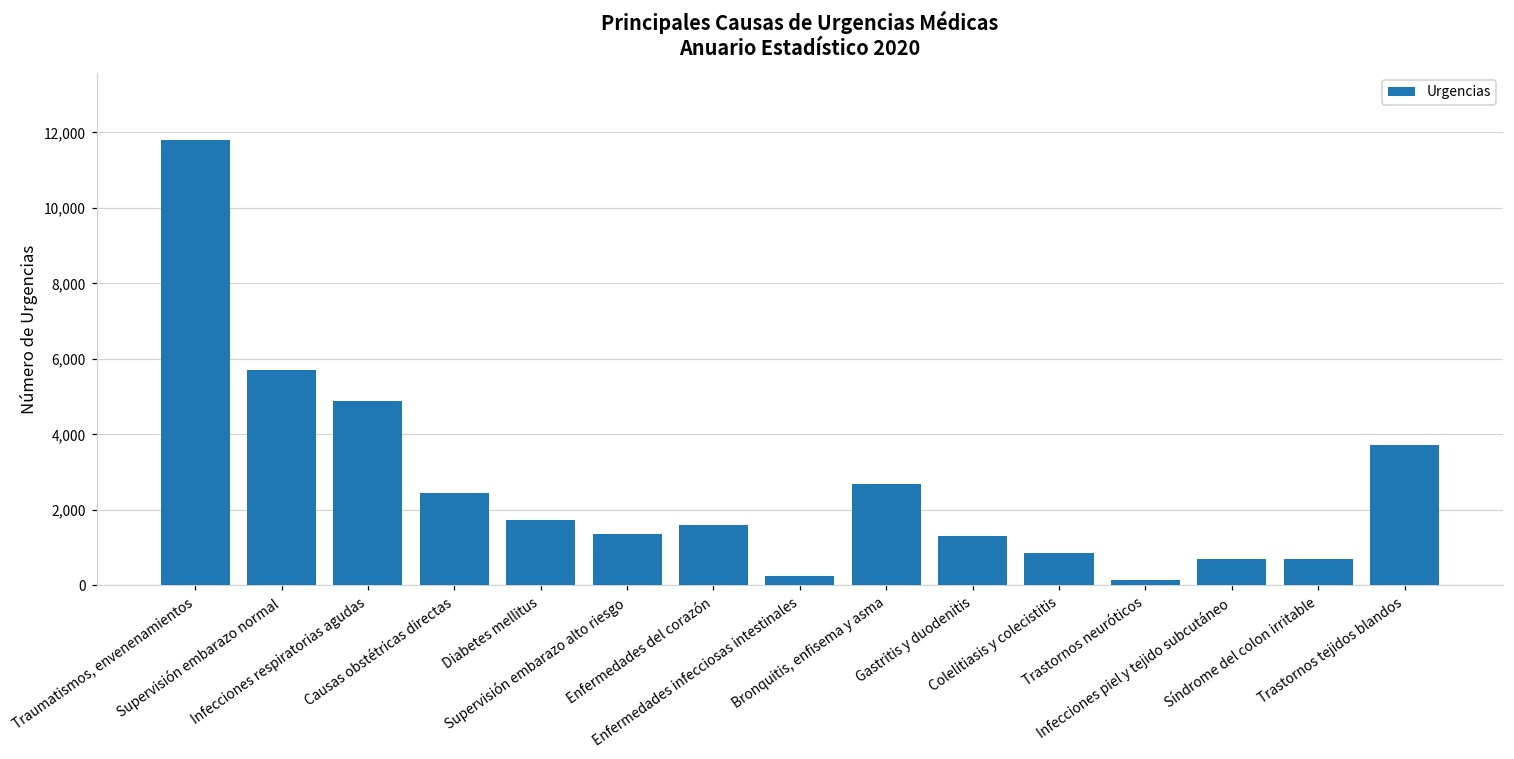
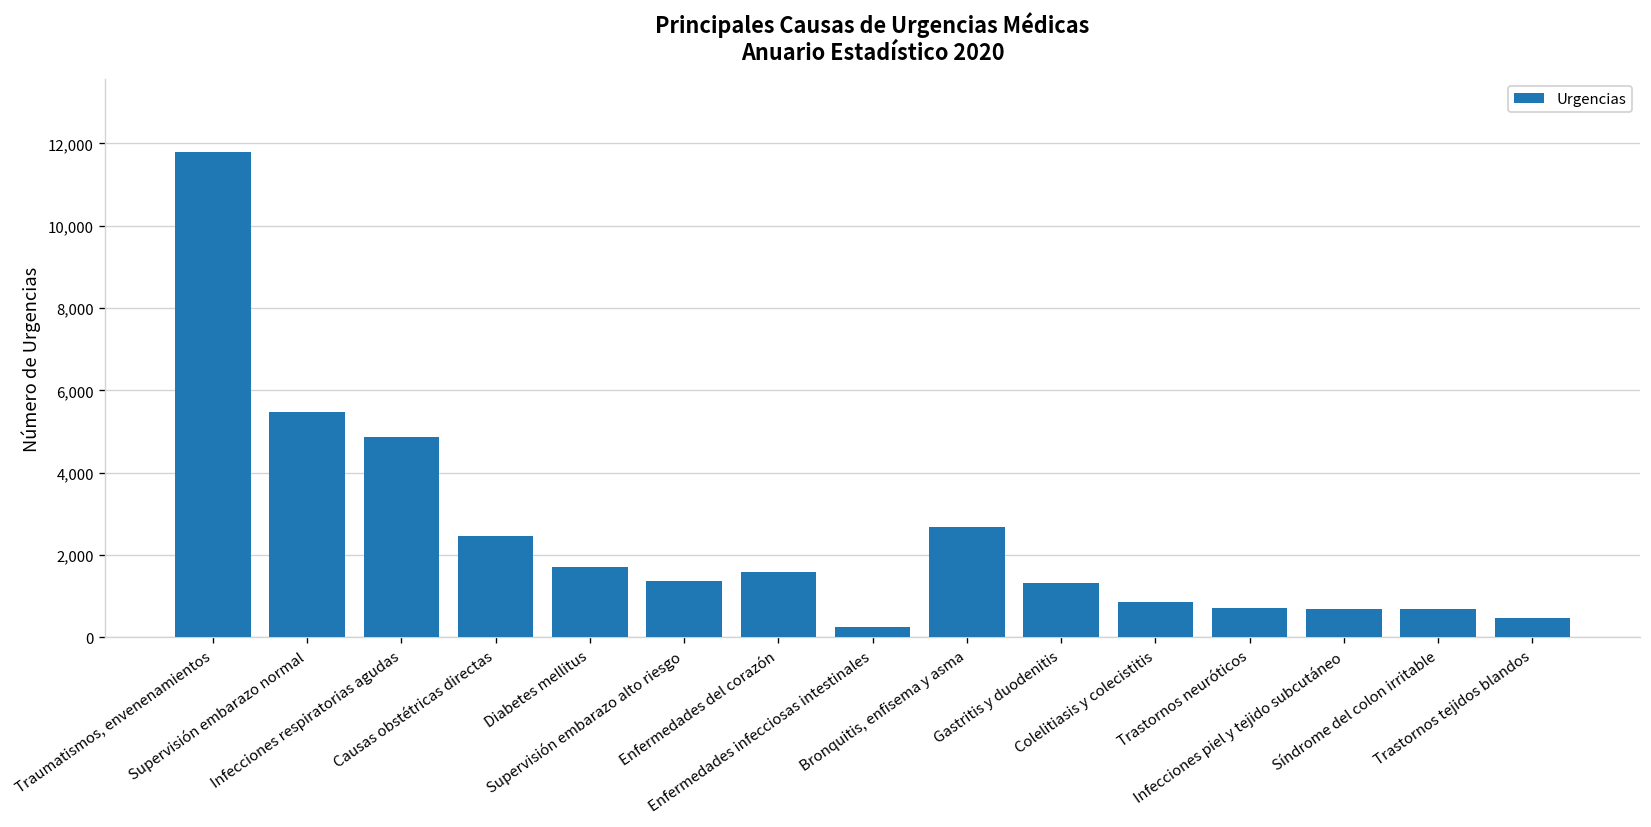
Supervisión embarazo normal: 5,700 -> 5,500
Trastornos neuróticos: 100 -> 700
Trastornos tejidos blandos: 3,700 -> 500
